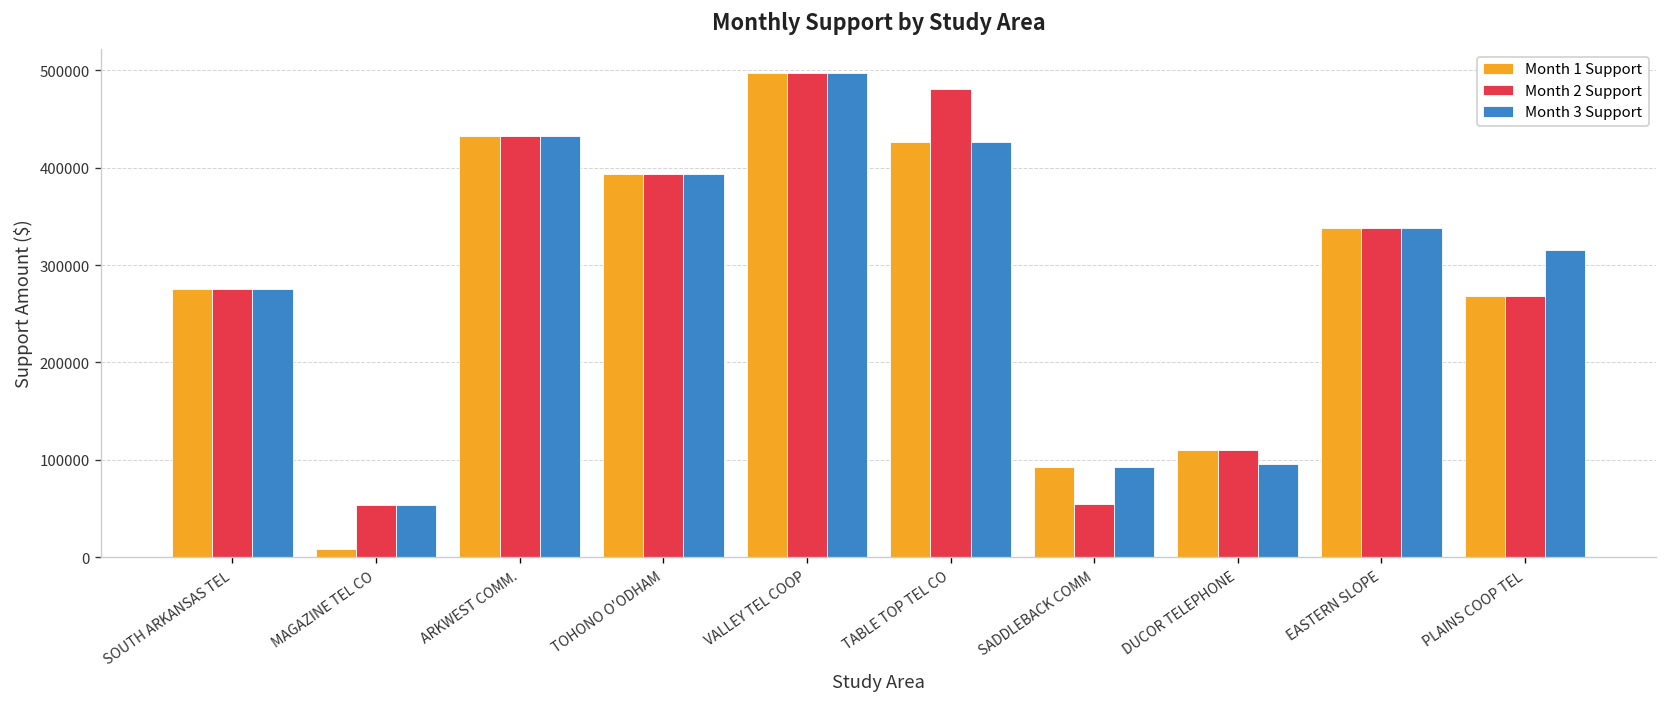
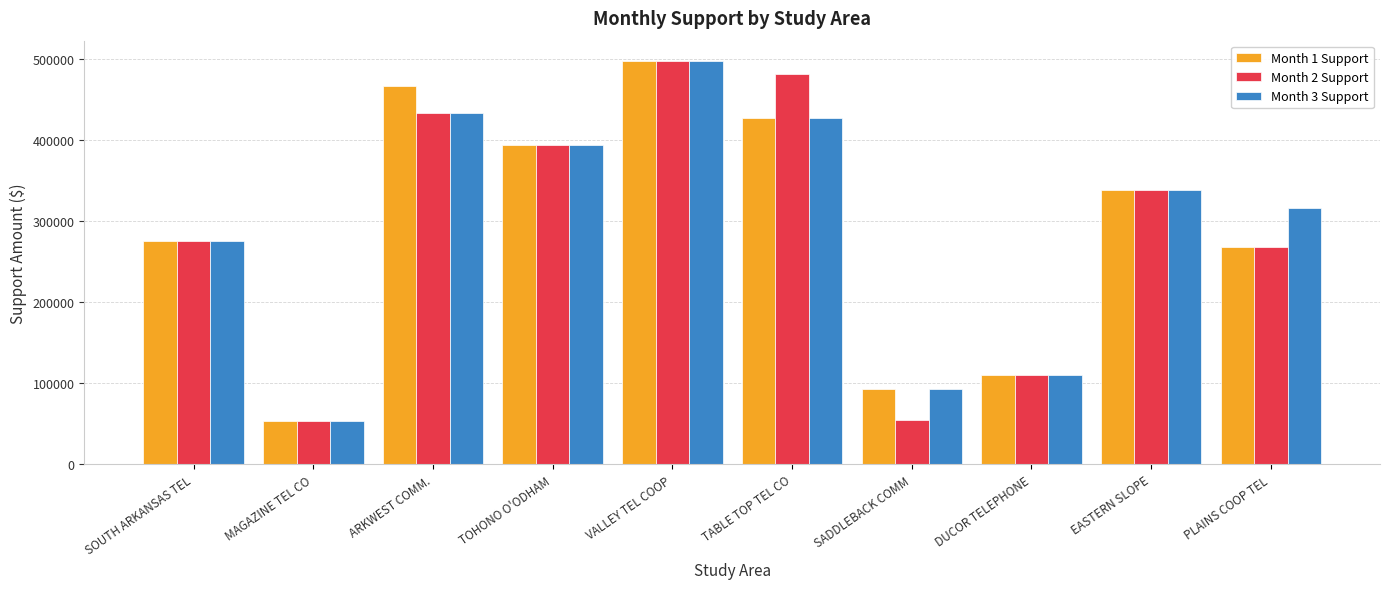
Month 1 Support, MAGAZINE TEL CO: 10000 -> 50000
Month 1 Support, ARKWEST COMM.: 430000 -> 470000
Month 3 Support, DUCOR TELEPHONE: 100000 -> 110000
